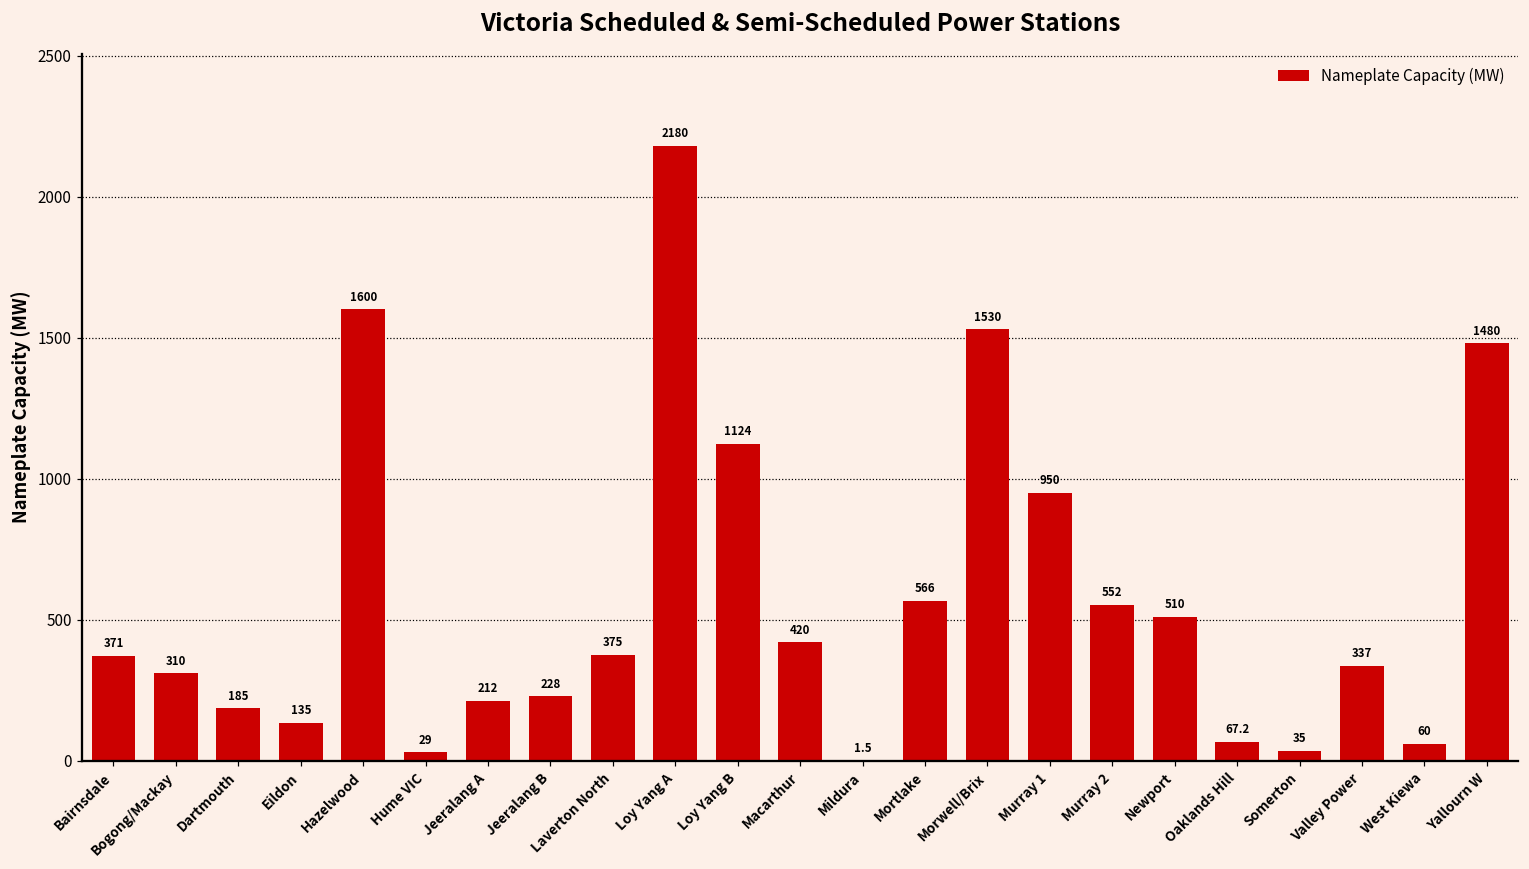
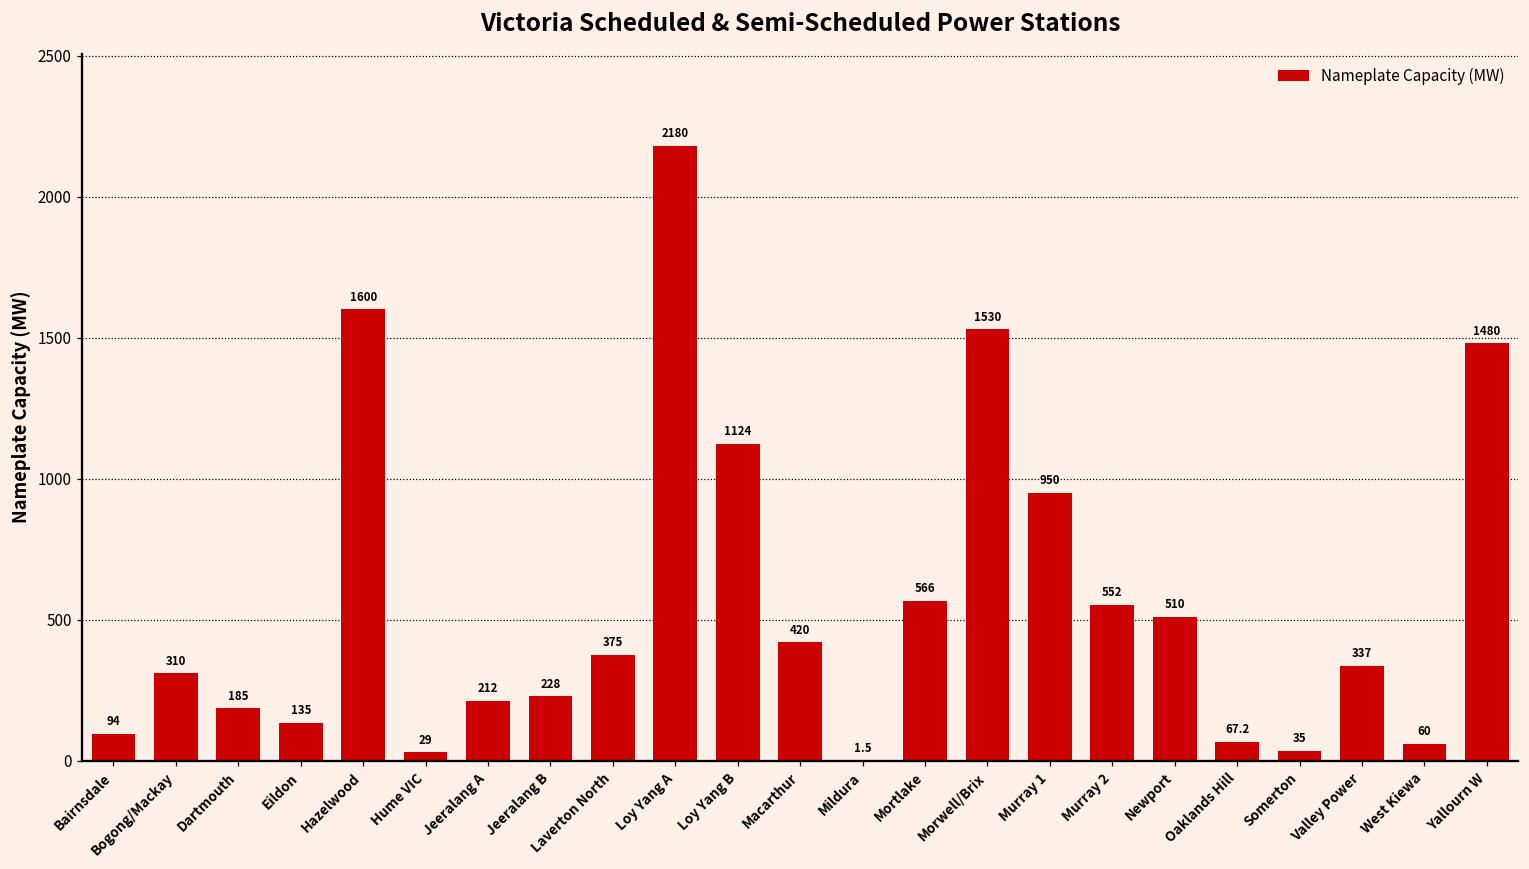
Bairnsdale: 371 -> 94
